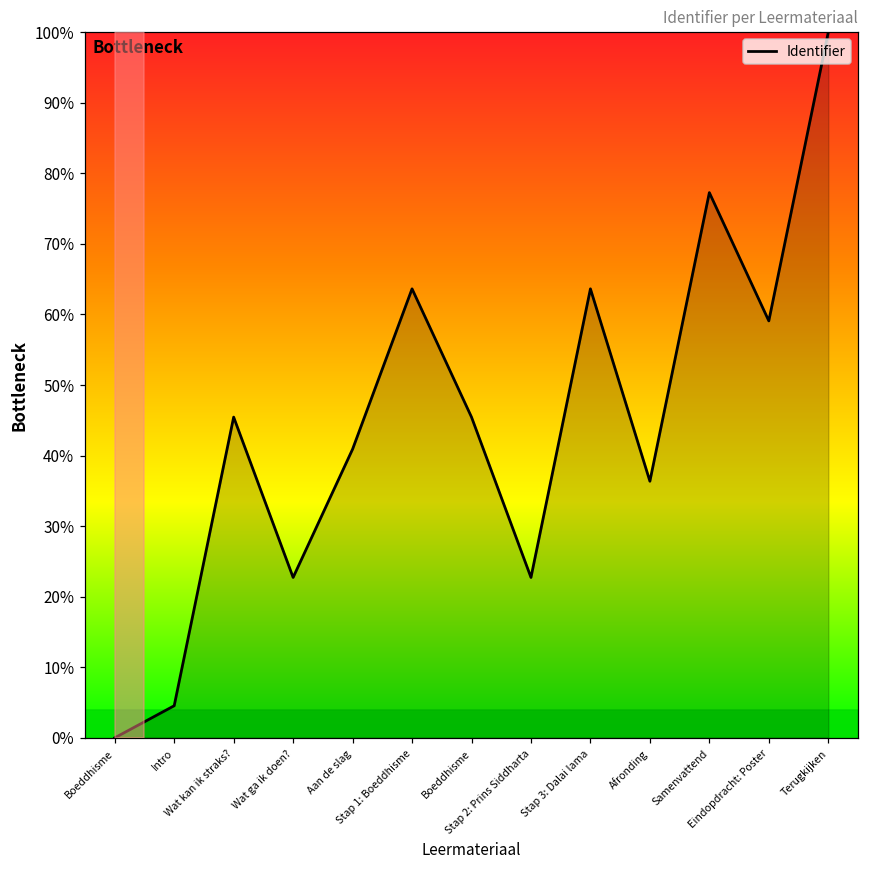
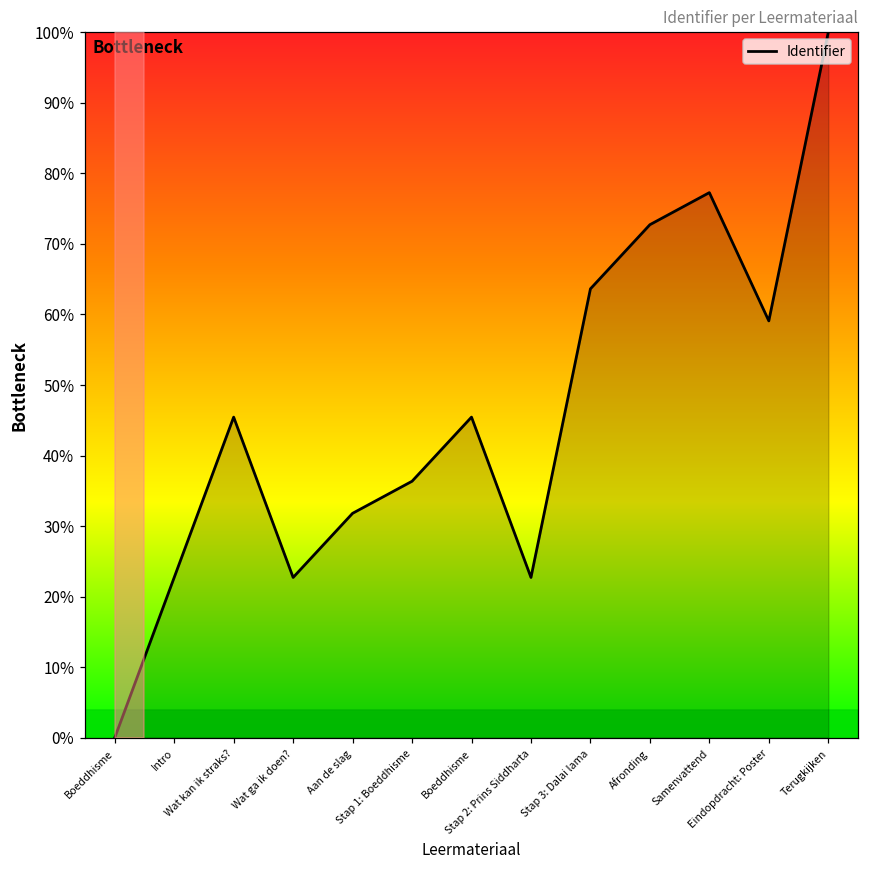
Intro: 5% -> 23%
Aan de slag: 41% -> 32%
Stap 1: Boeddhisme: 64% -> 36%
Afronding: 36% -> 73%
